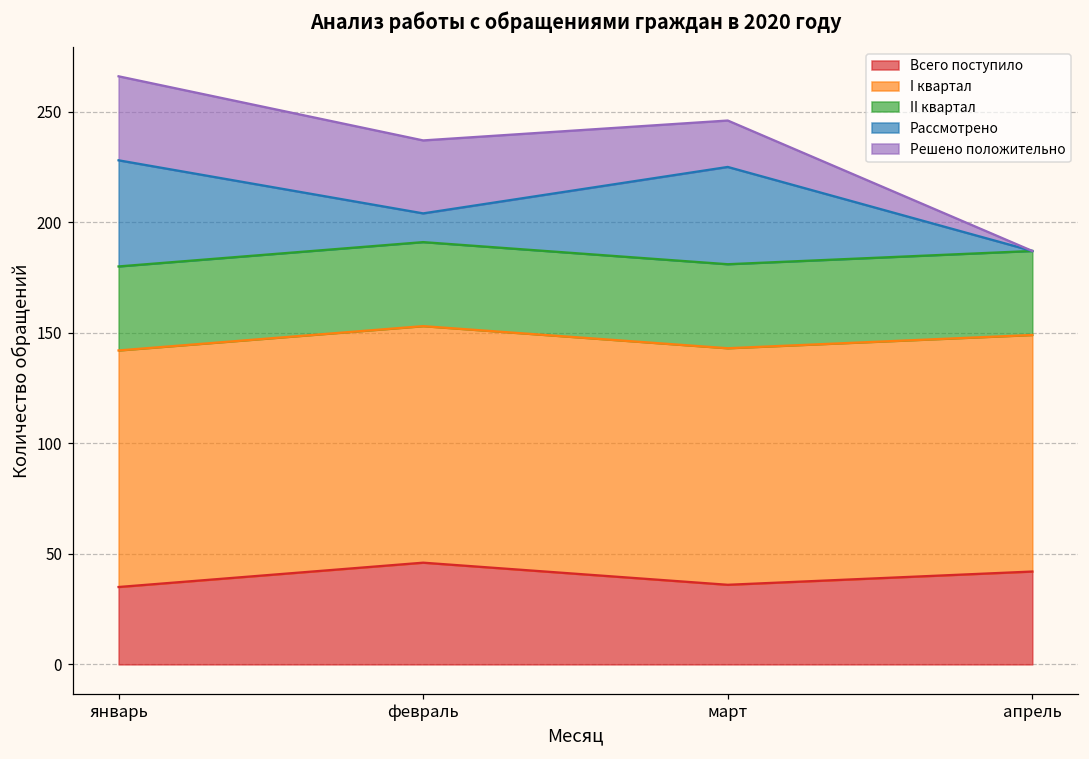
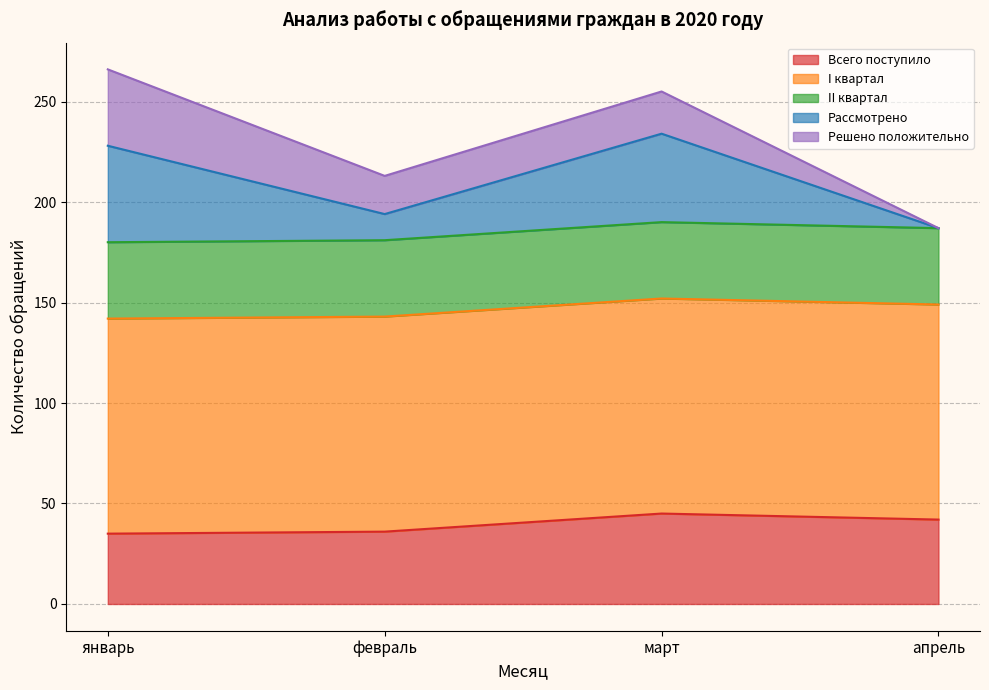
Всего поступило, февраль: 46 -> 36
Решено положительно, февраль: 33 -> 19
Всего поступило, март: 36 -> 45
